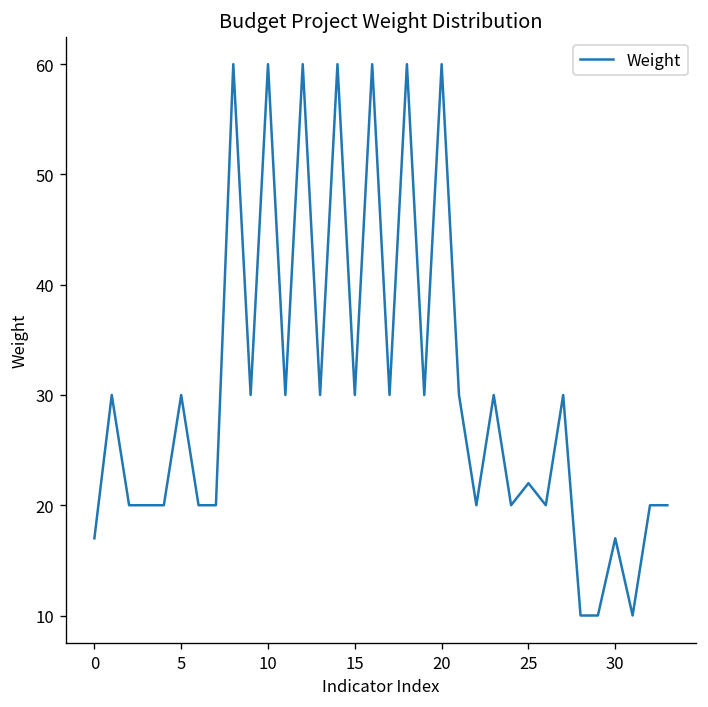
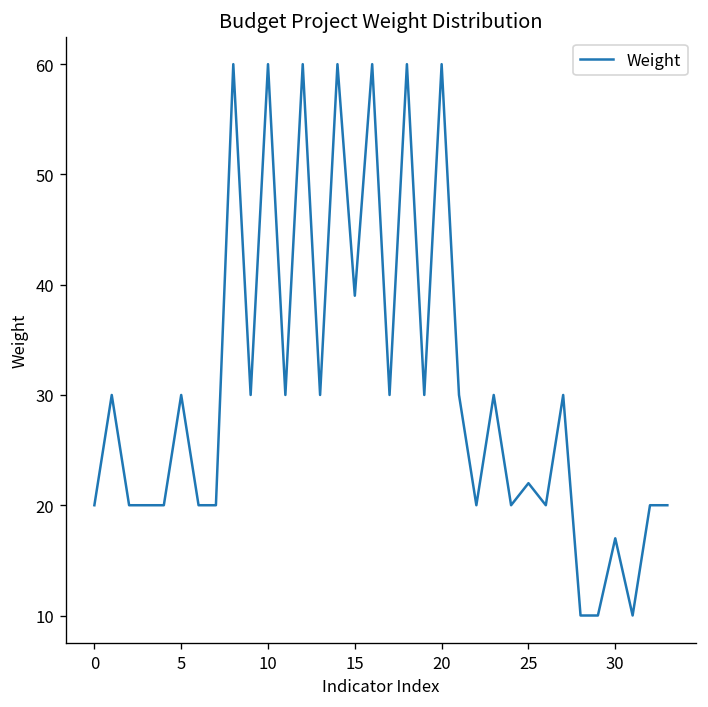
0: 17 -> 20
15: 30 -> 39
